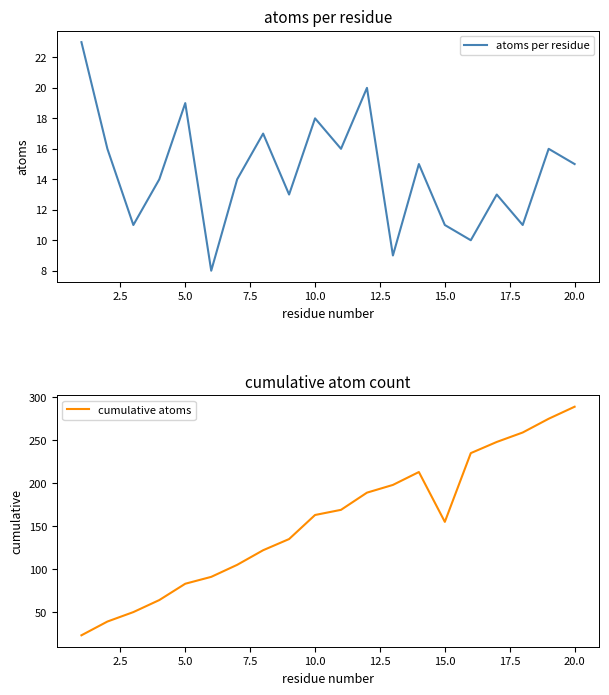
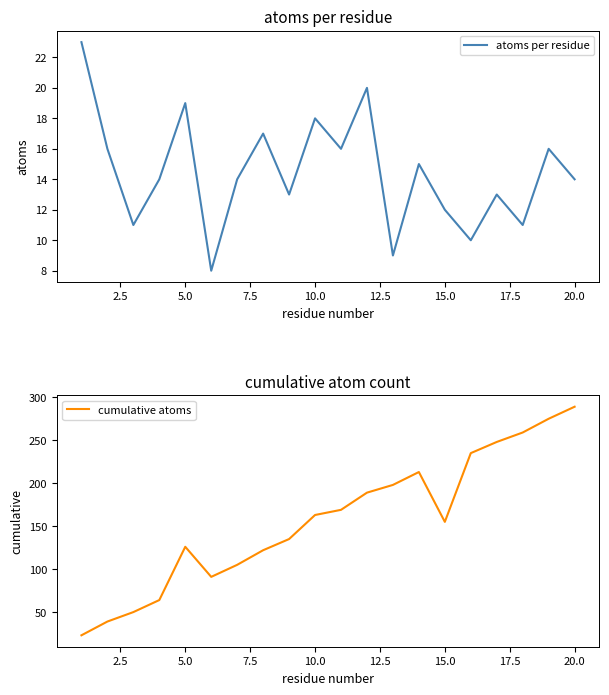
atoms per residue, 15.0: 11 -> 12
atoms per residue, 20.0: 15 -> 14
cumulative atom count, 5.0: 80 -> 130
